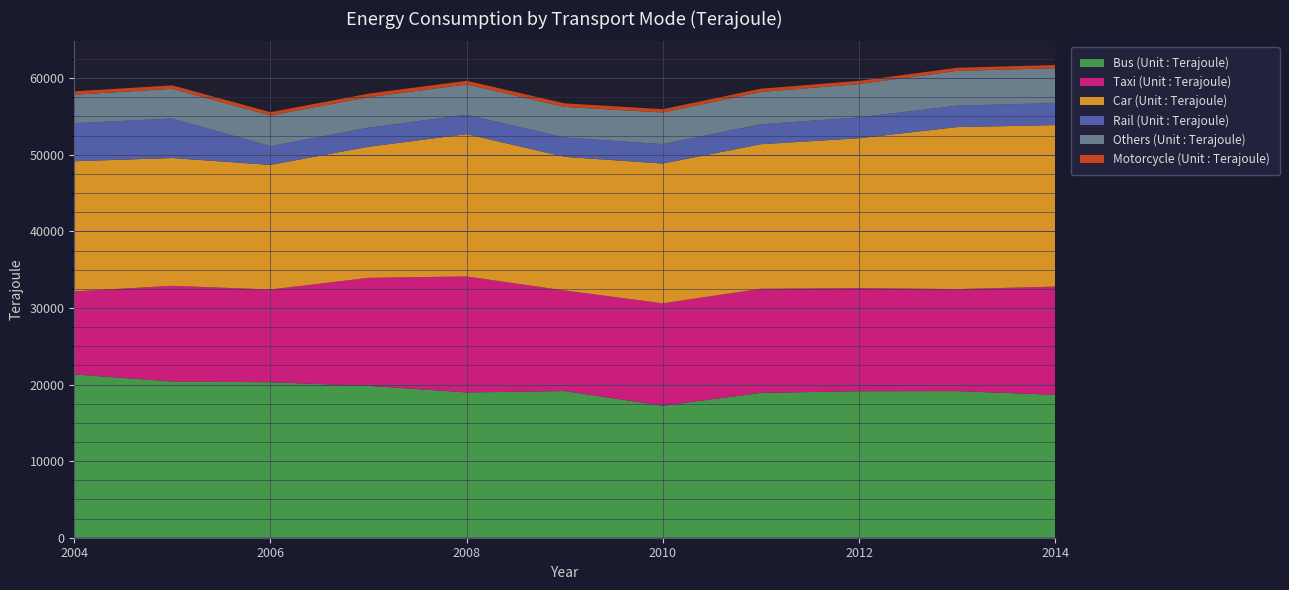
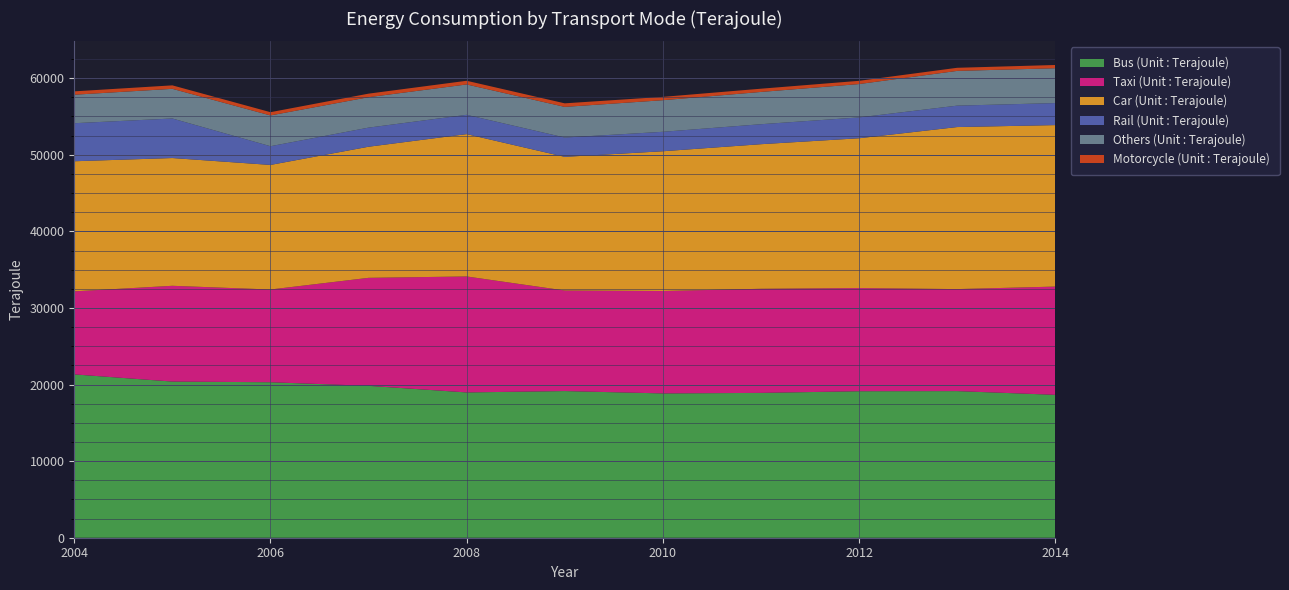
Bus (Unit : Terajoule), 2010: 17000 -> 19000
